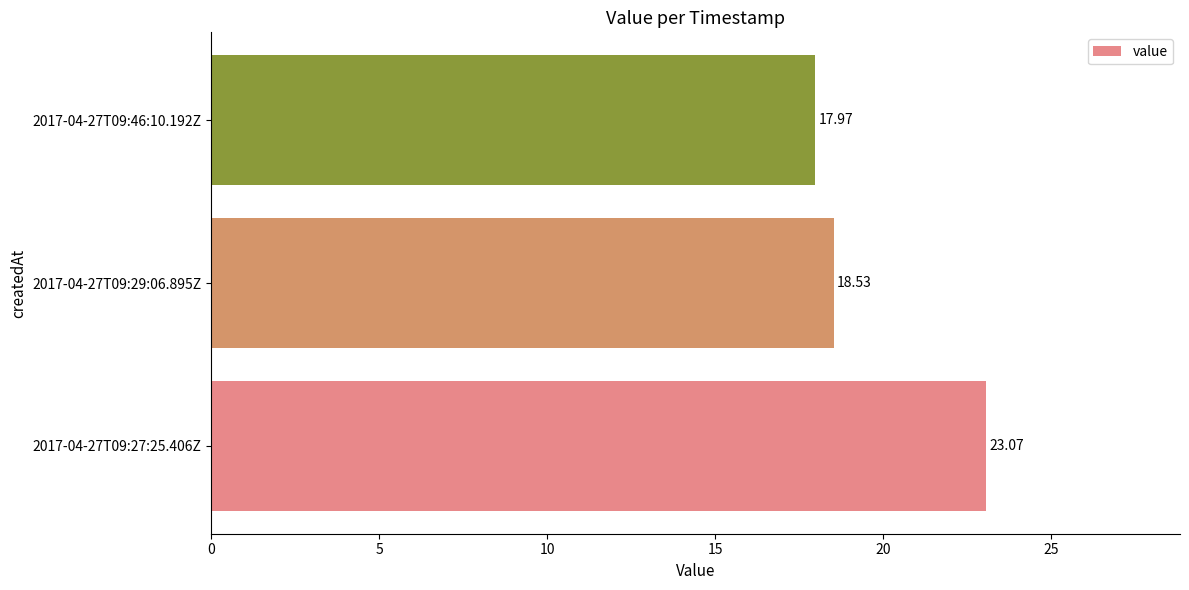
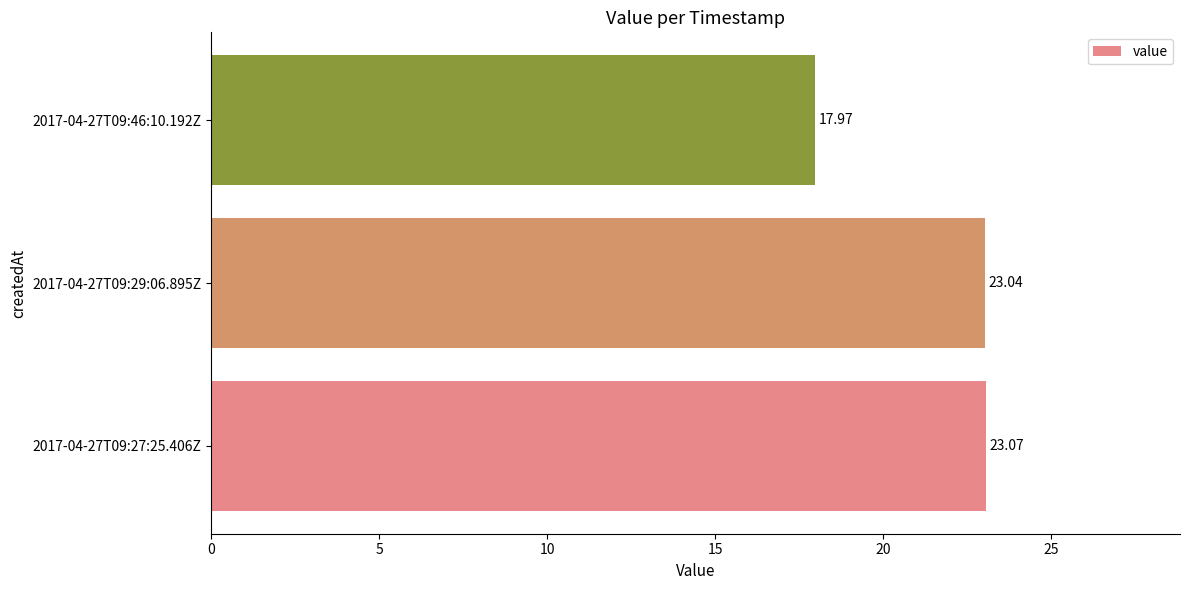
2017-04-27T09:29:06.895Z: 18.53 -> 23.04
